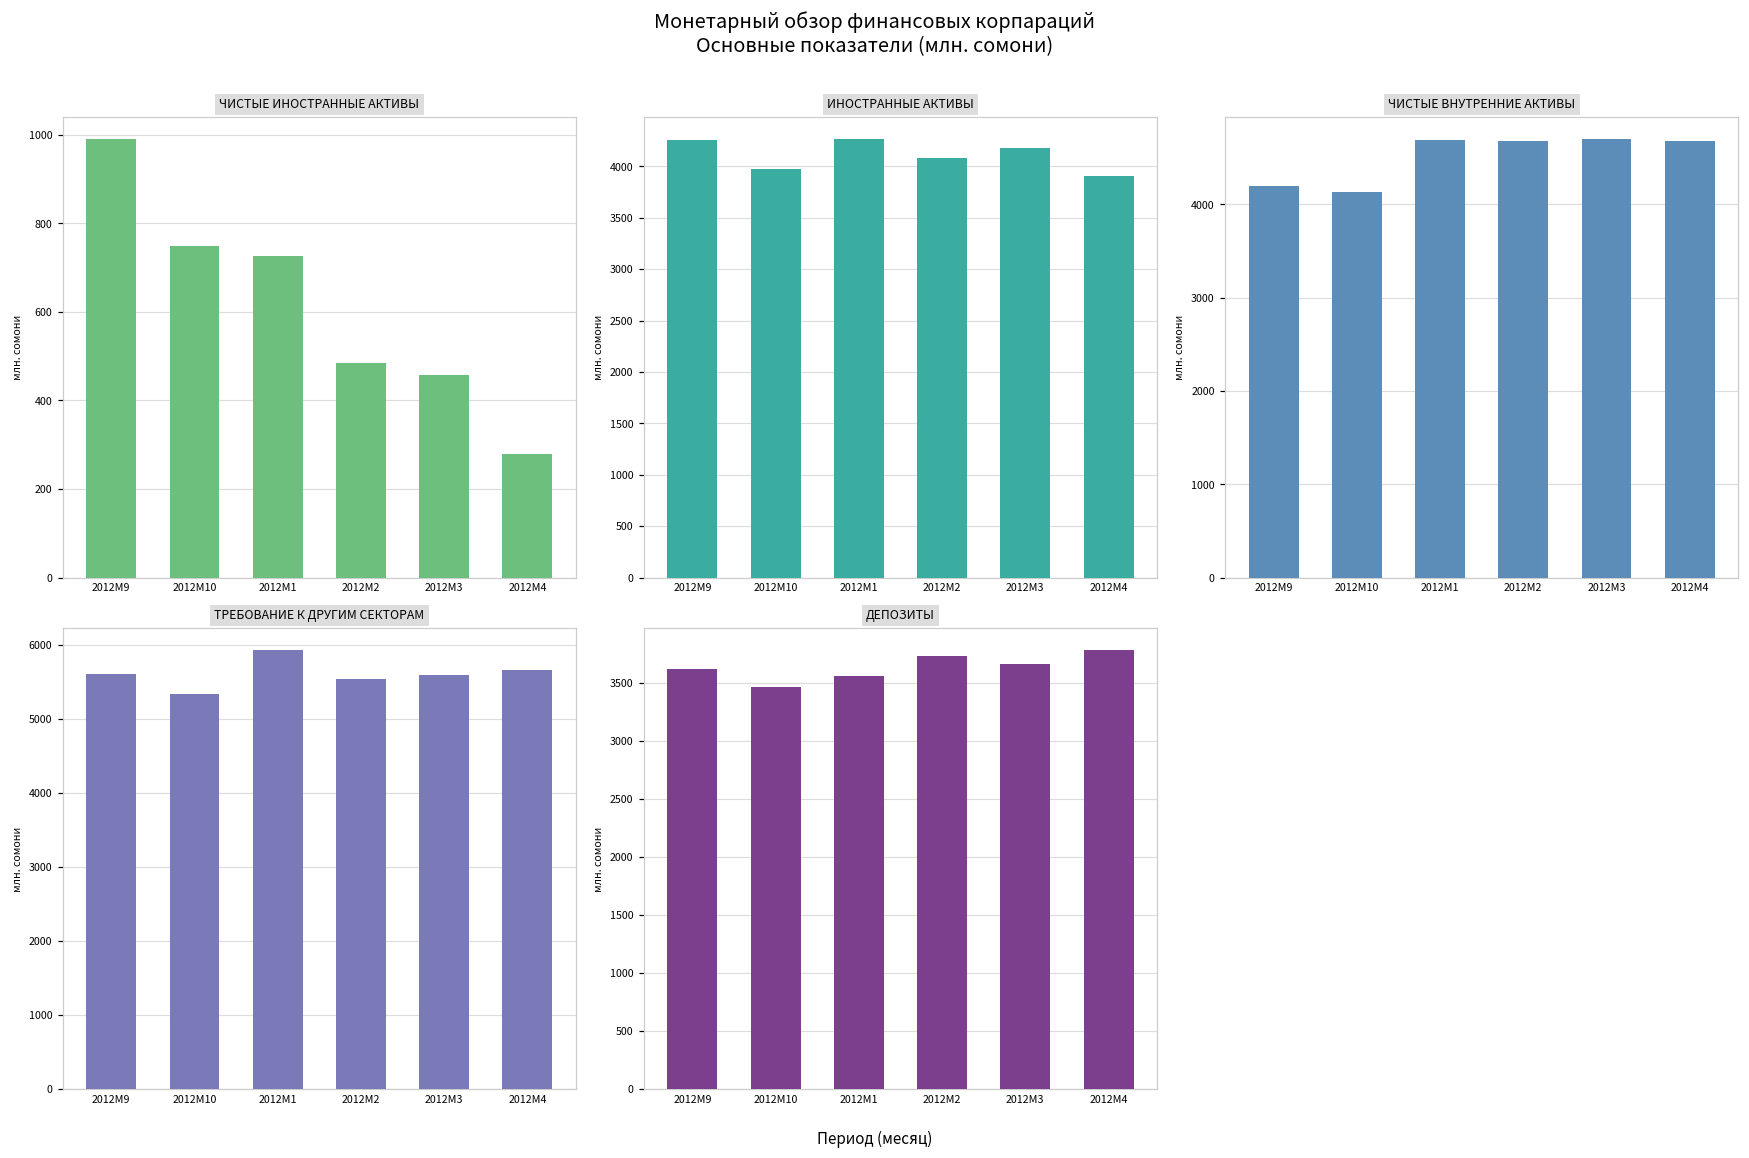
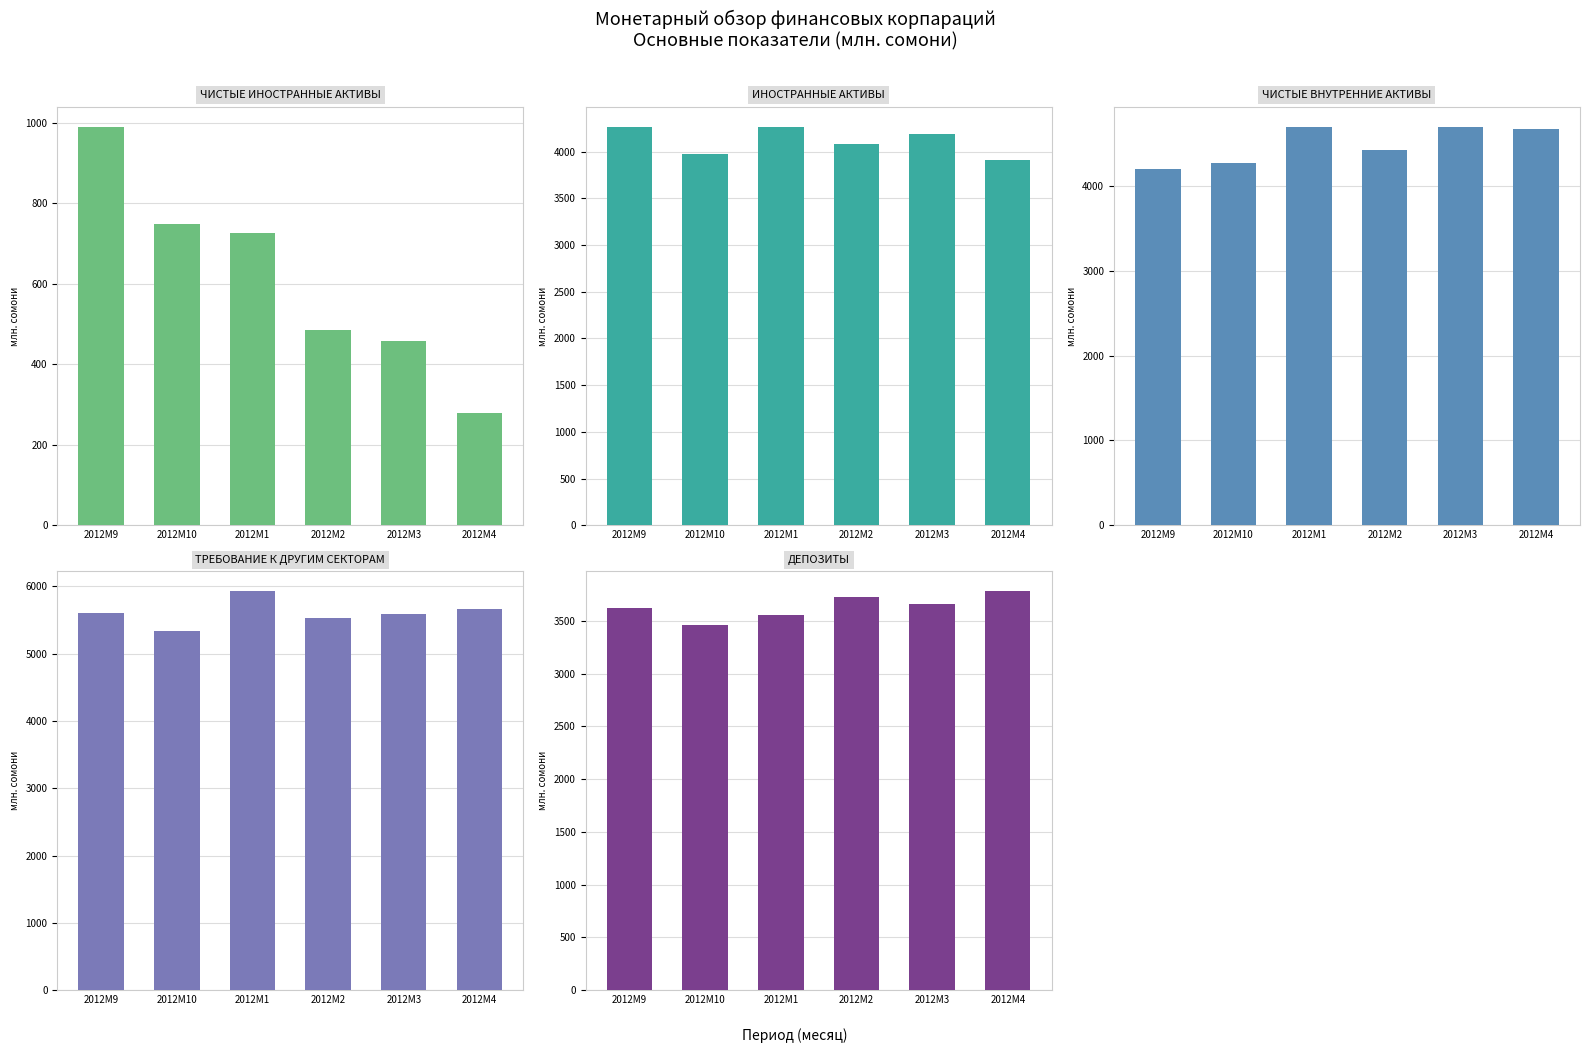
ЧИСТЫЕ ВНУТРЕННИЕ АКТИВЫ, 2012M10: 4100 -> 4300
ЧИСТЫЕ ВНУТРЕННИЕ АКТИВЫ, 2012M2: 4700 -> 4400
